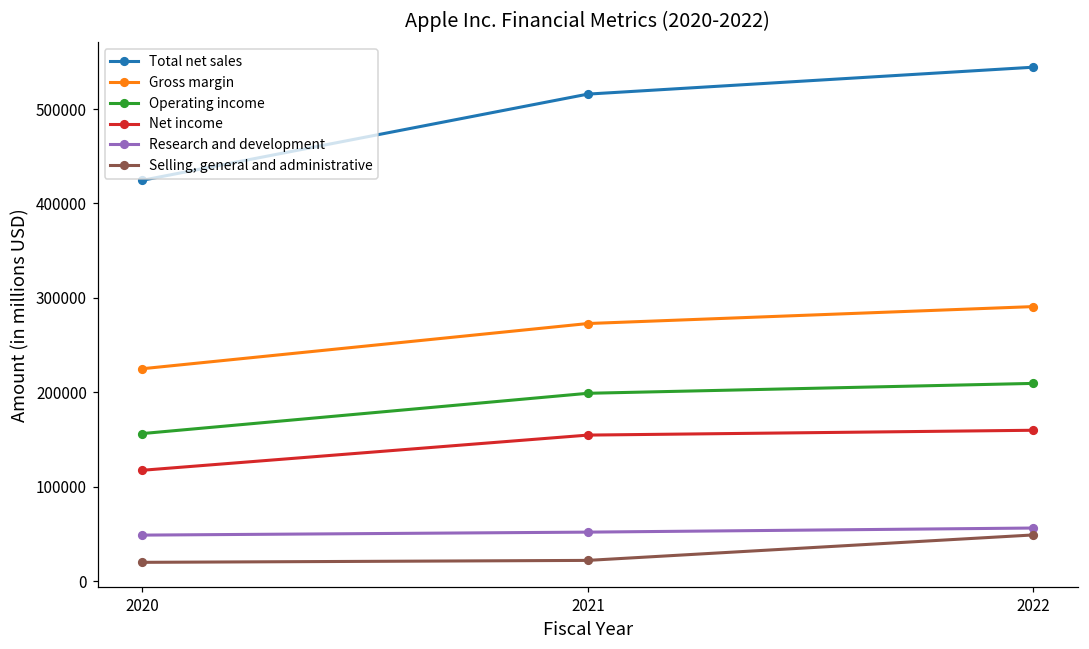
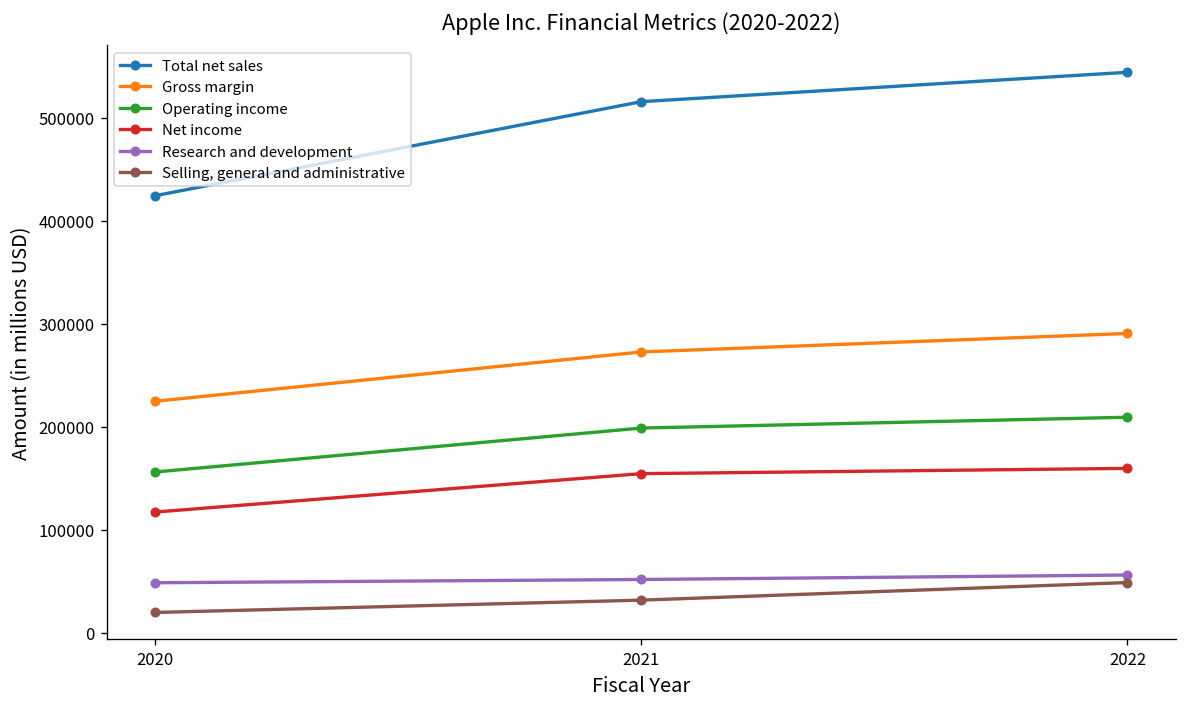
Selling, general and administrative, 2021: 20000 -> 30000
